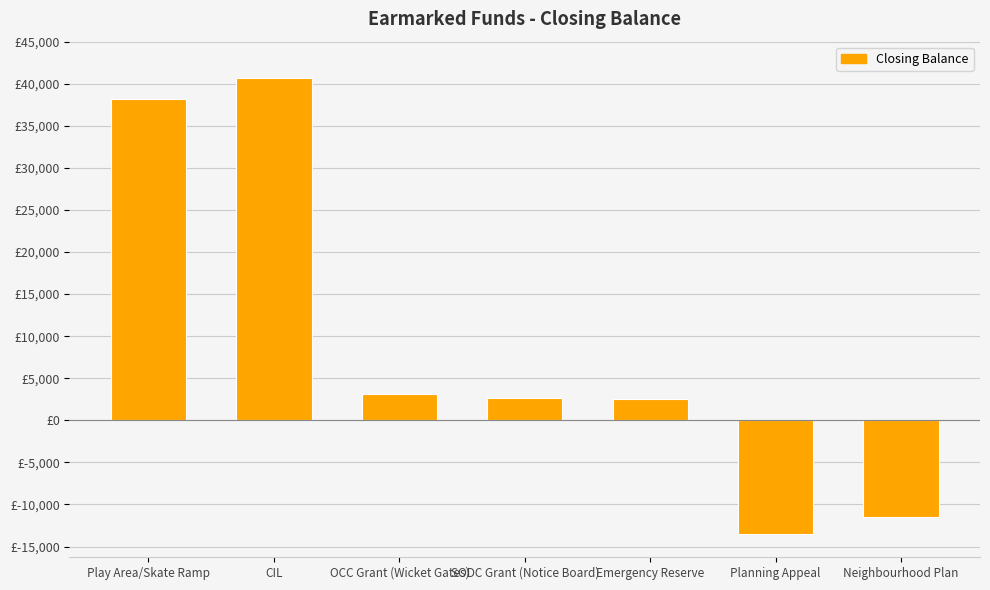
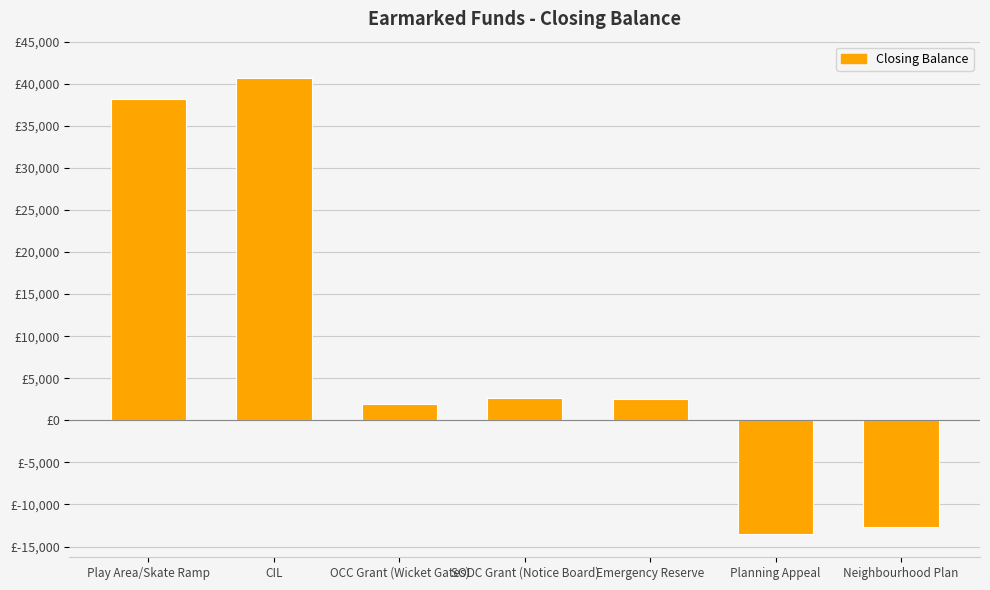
OCC Grant (Wicket Gates): £3,000 -> £2,000
Neighbourhood Plan: £-12,000 -> £-13,000
